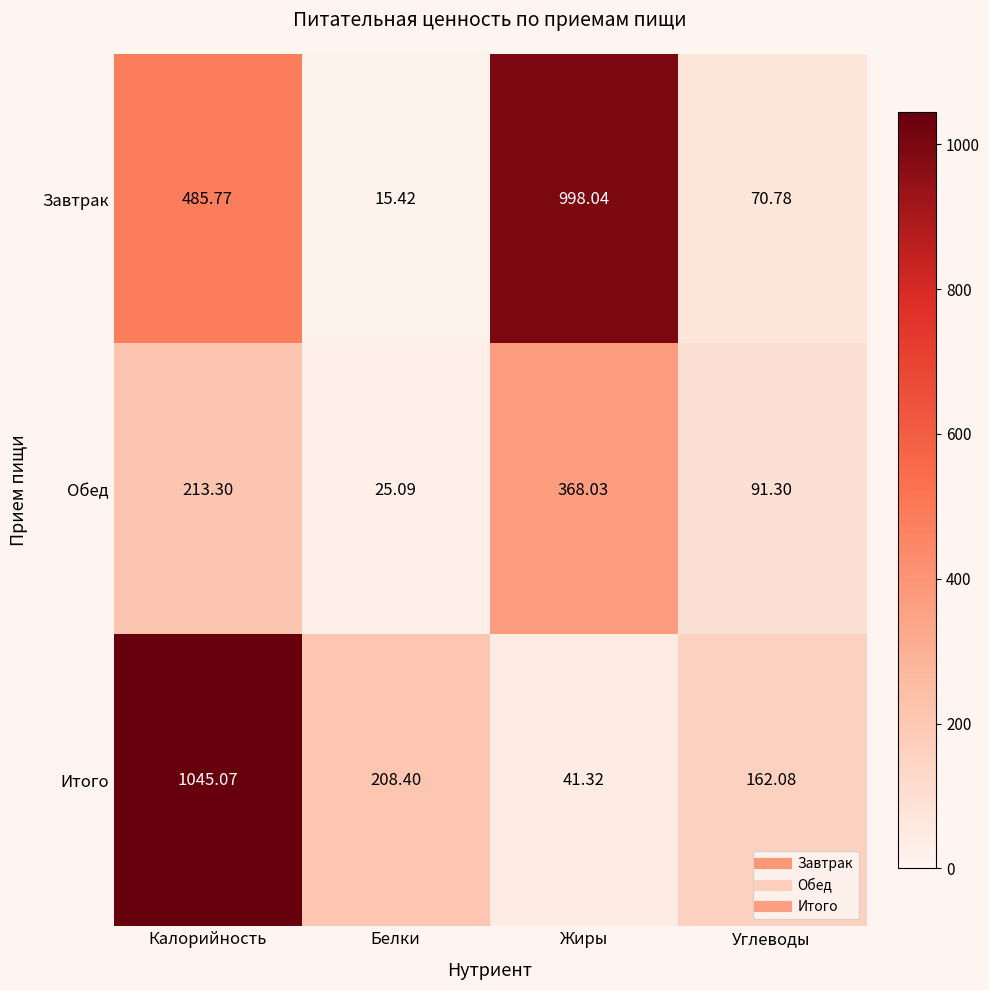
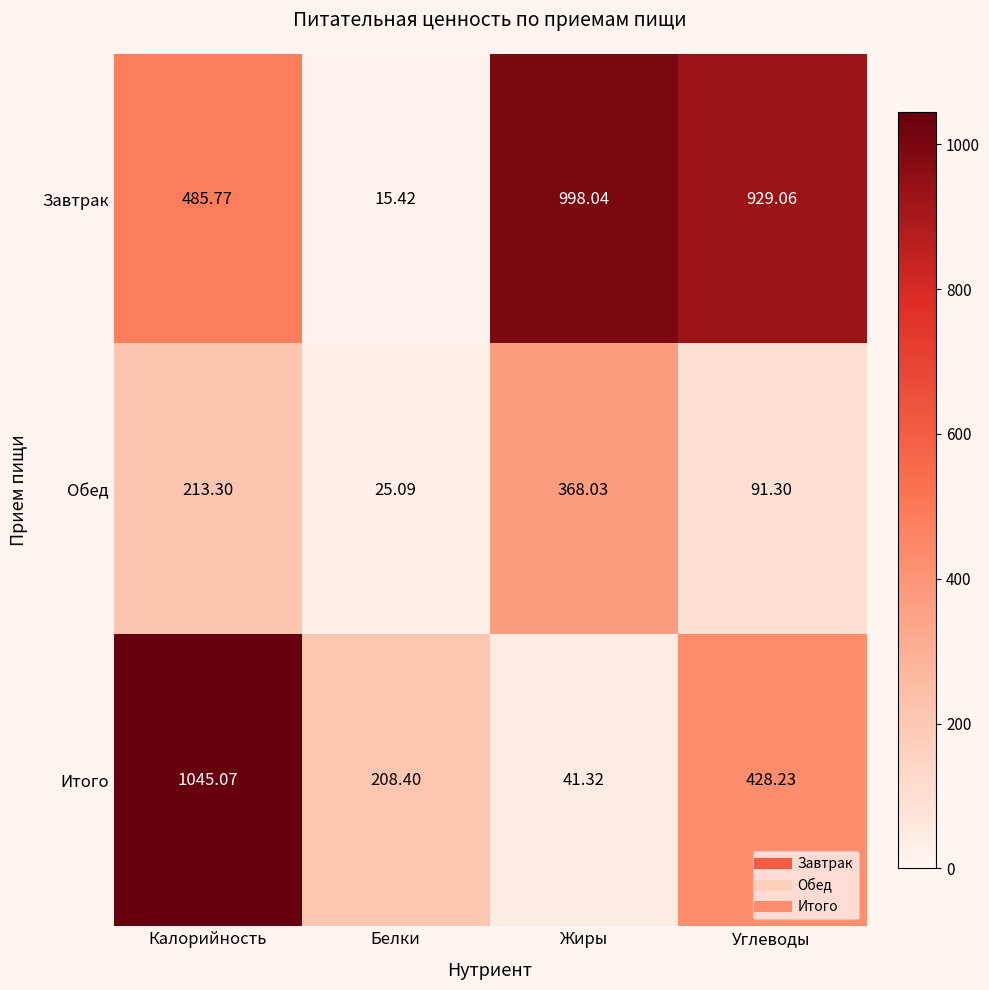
Завтрак, Углеводы: 70.78 -> 929.06
Итого, Углеводы: 162.08 -> 428.23
